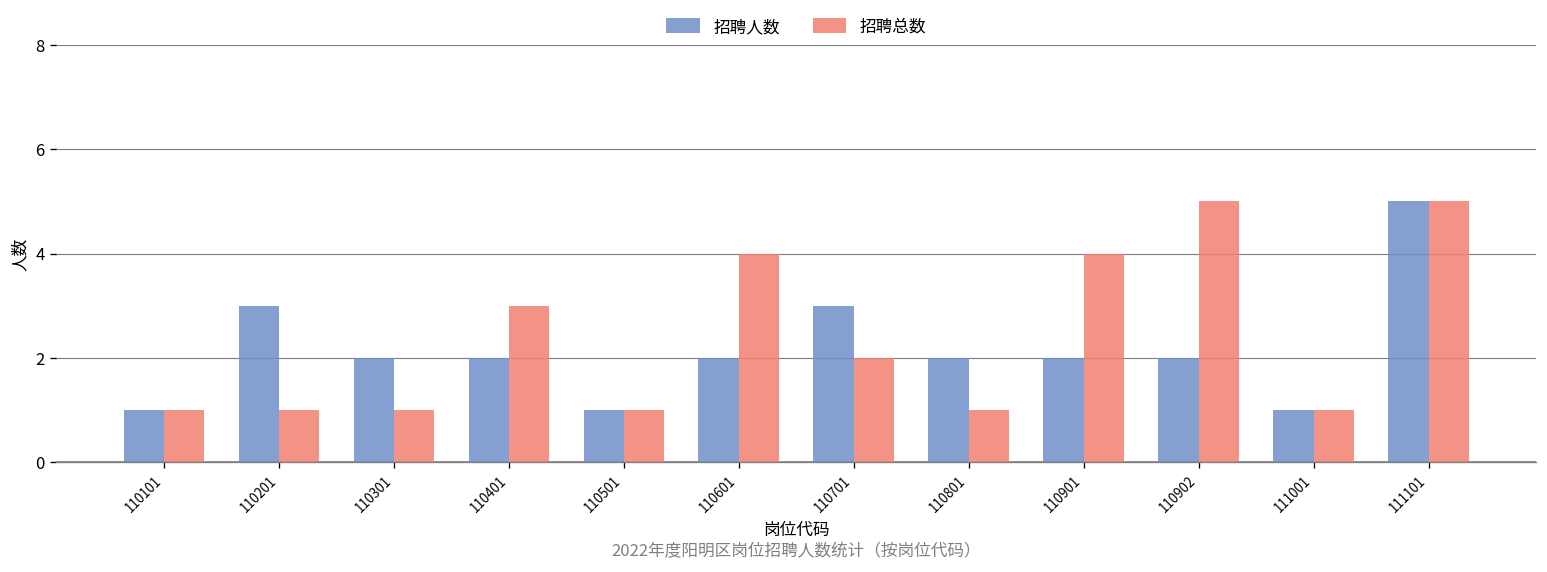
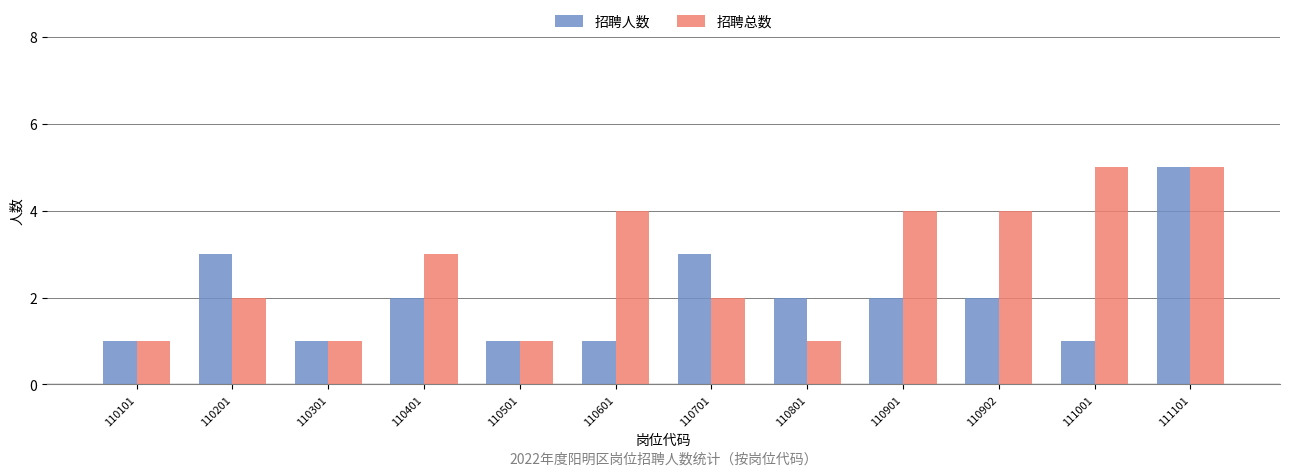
招聘总数, 110201: 1 -> 2
招聘人数, 110301: 2 -> 1
招聘人数, 110601: 2 -> 1
招聘总数, 110902: 5 -> 4
招聘总数, 111001: 1 -> 5
